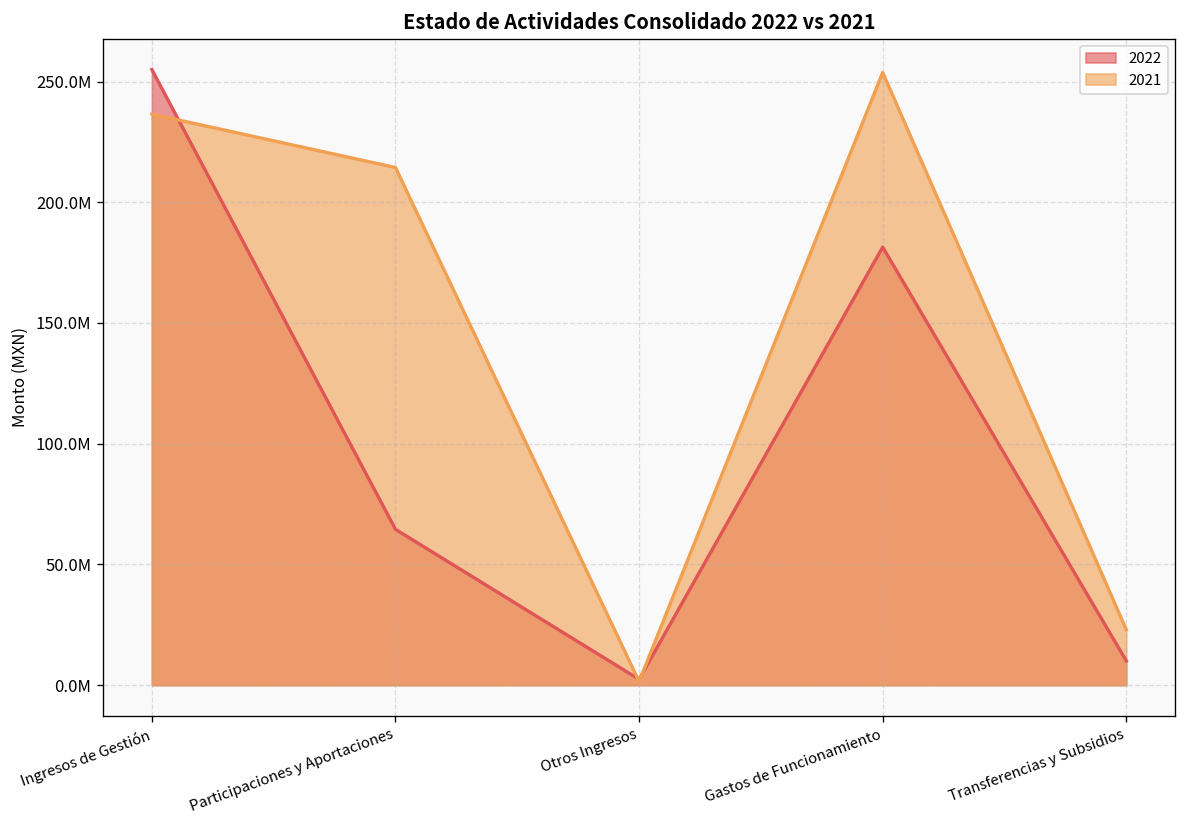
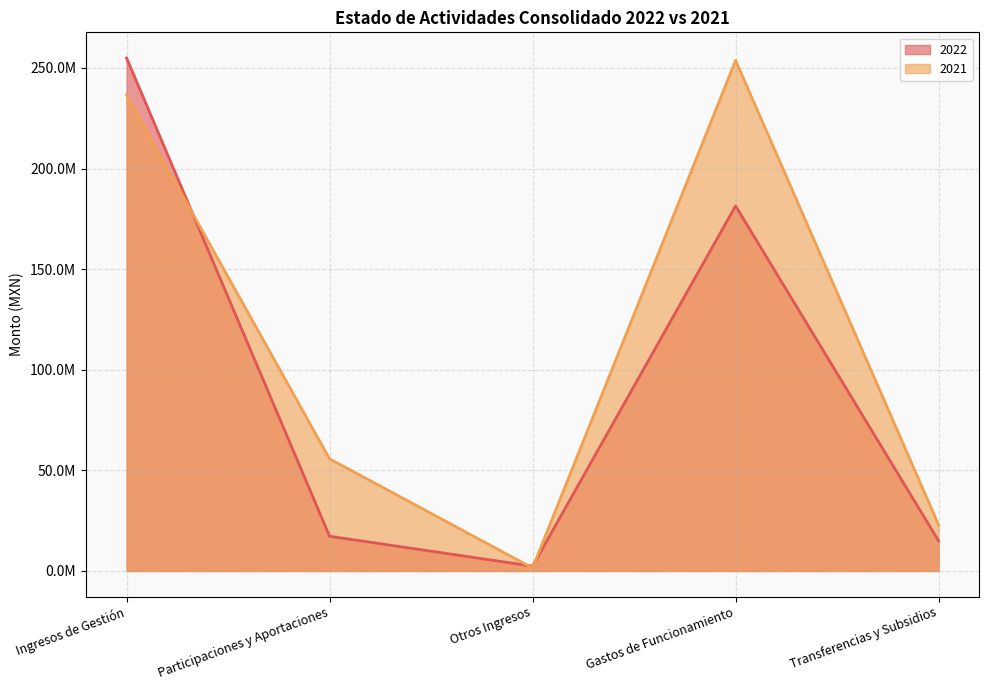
2022, Participaciones y Aportaciones: 65000000 -> 17000000
2021, Participaciones y Aportaciones: 214000000 -> 56000000
2022, Transferencias y Subsidios: 10000000 -> 15000000
